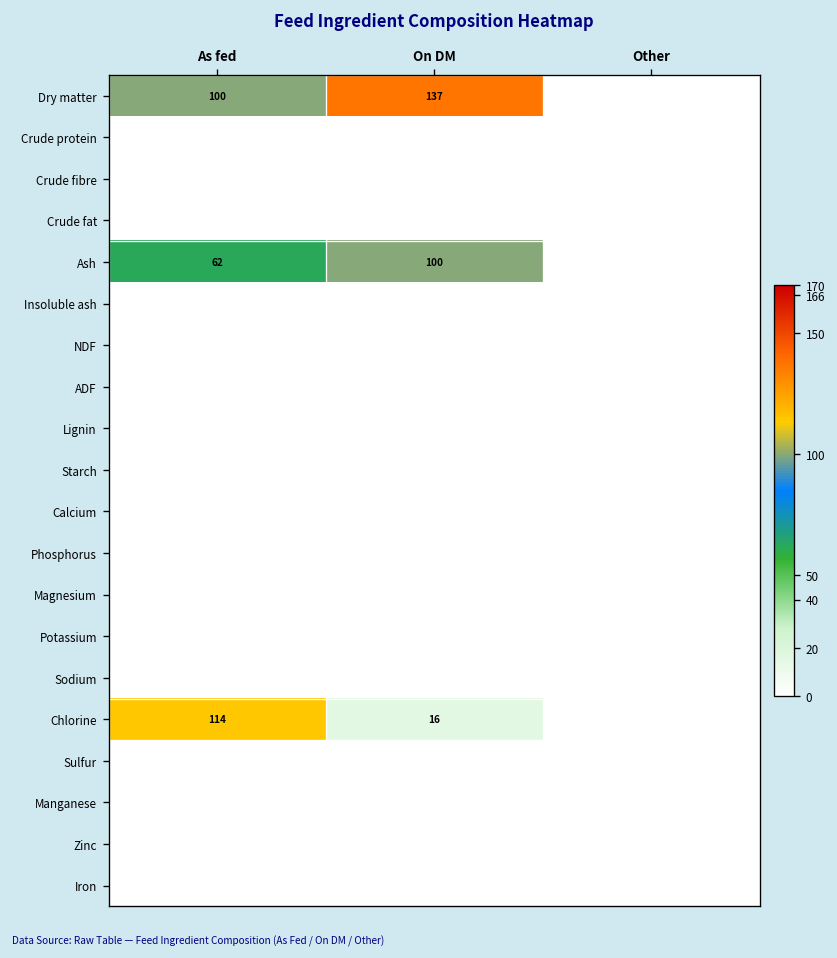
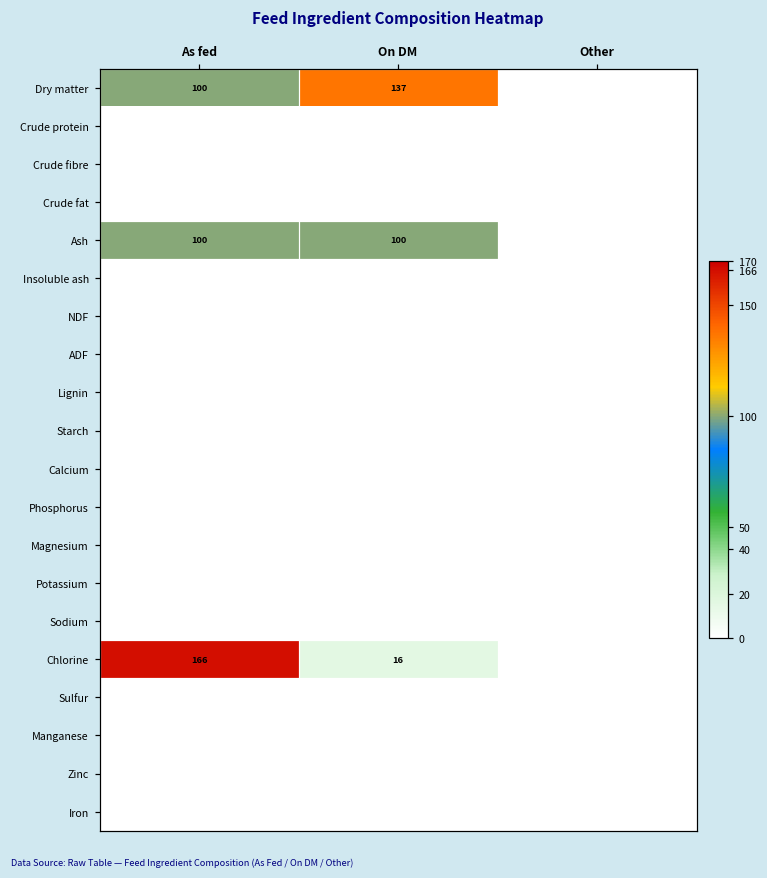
Ash, As fed: 62 -> 100
Chlorine, As fed: 114 -> 166
